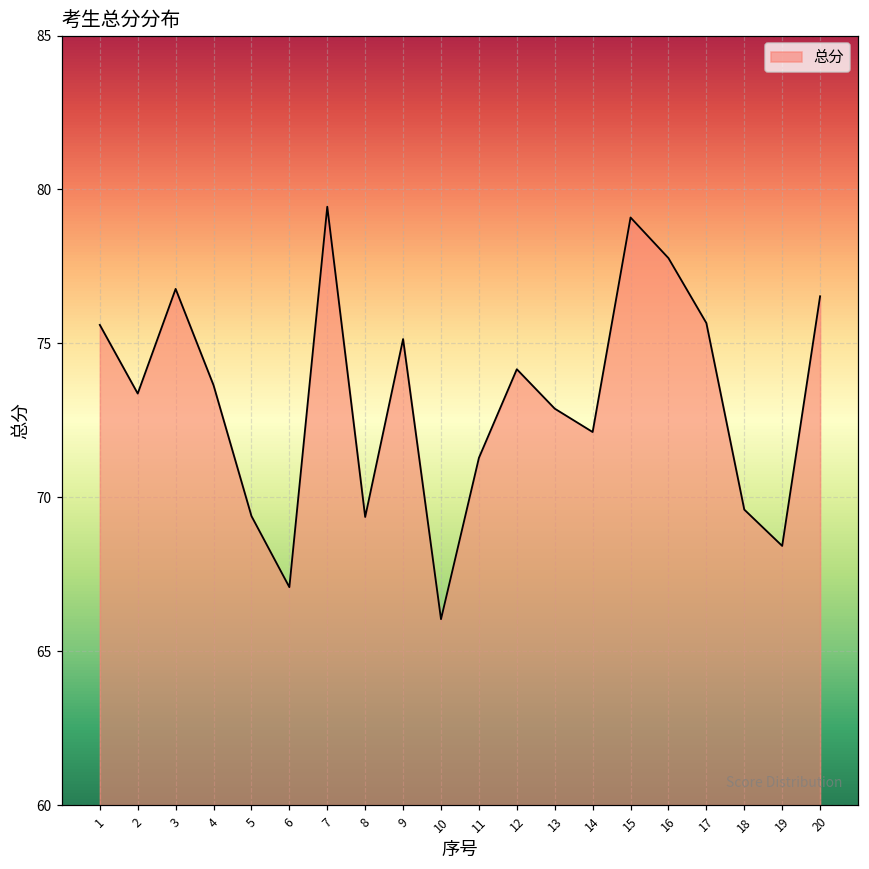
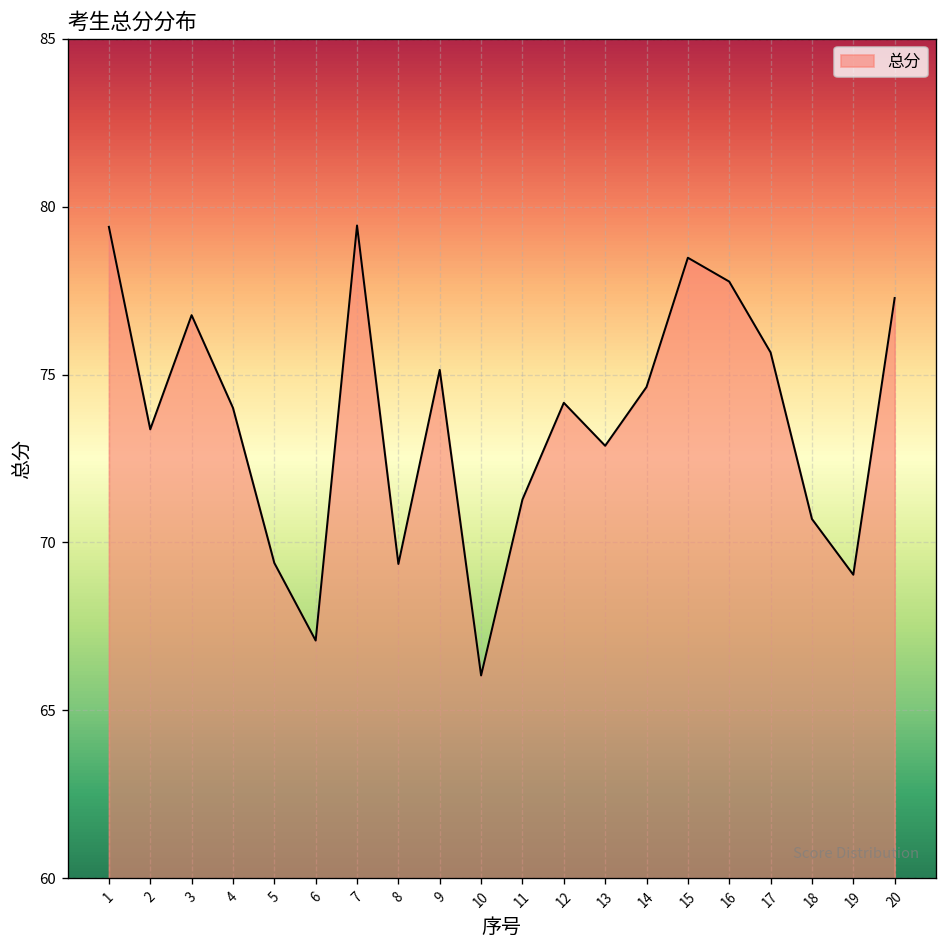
1: 75.6 -> 79.4
4: 73.6 -> 74.0
14: 72.1 -> 74.6
15: 79.1 -> 78.5
18: 69.6 -> 70.7
19: 68.4 -> 69.0
20: 76.5 -> 77.3
